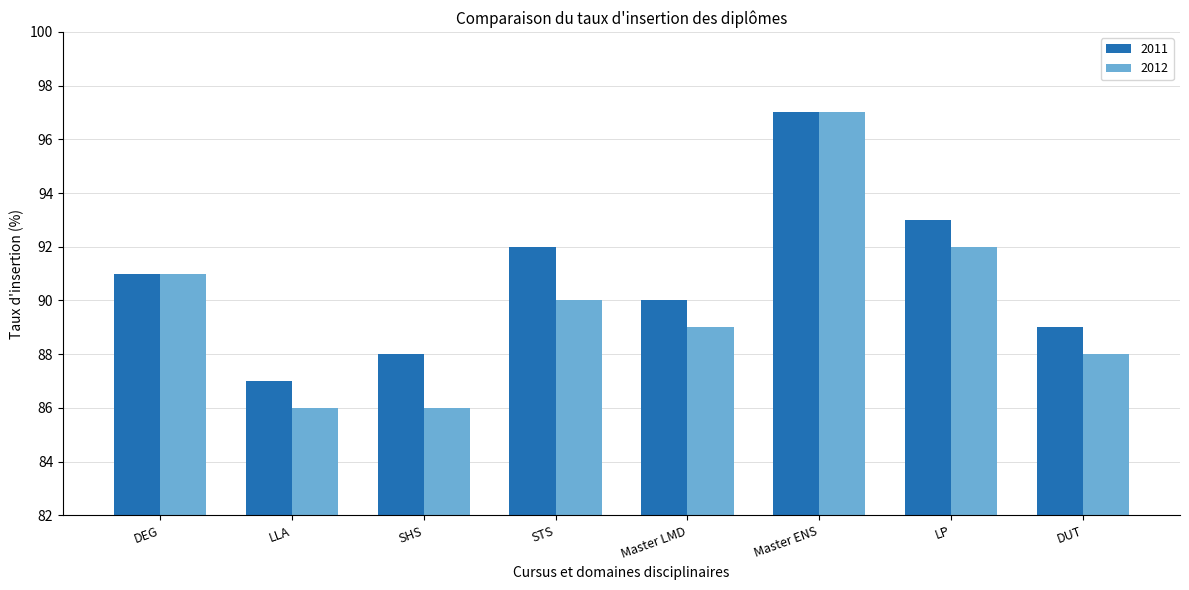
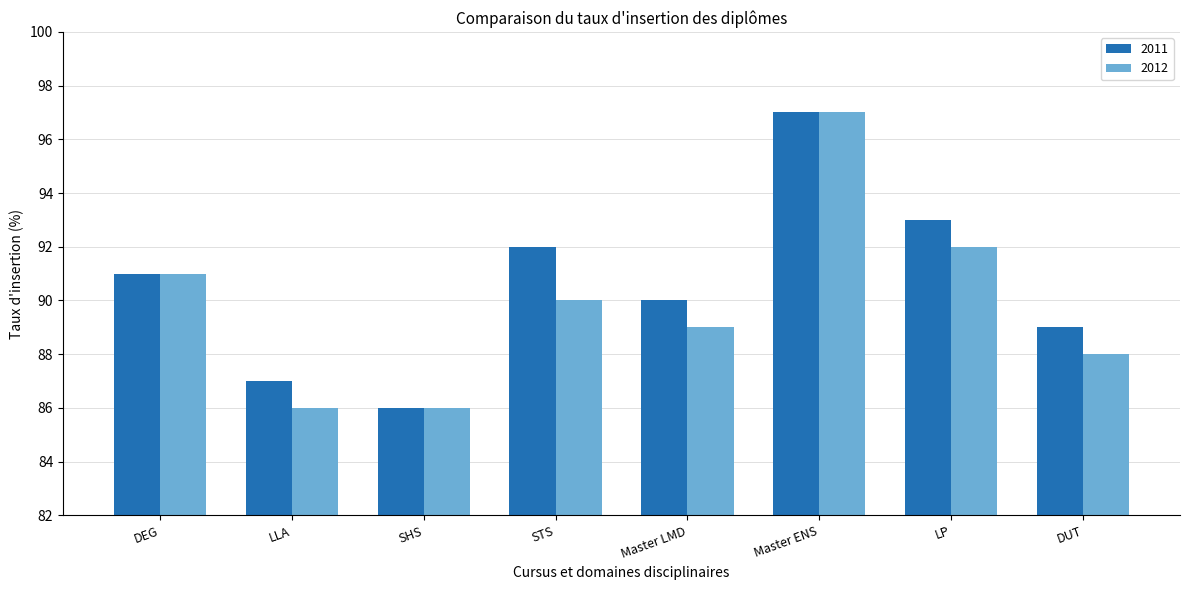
2011, SHS: 88 -> 86
